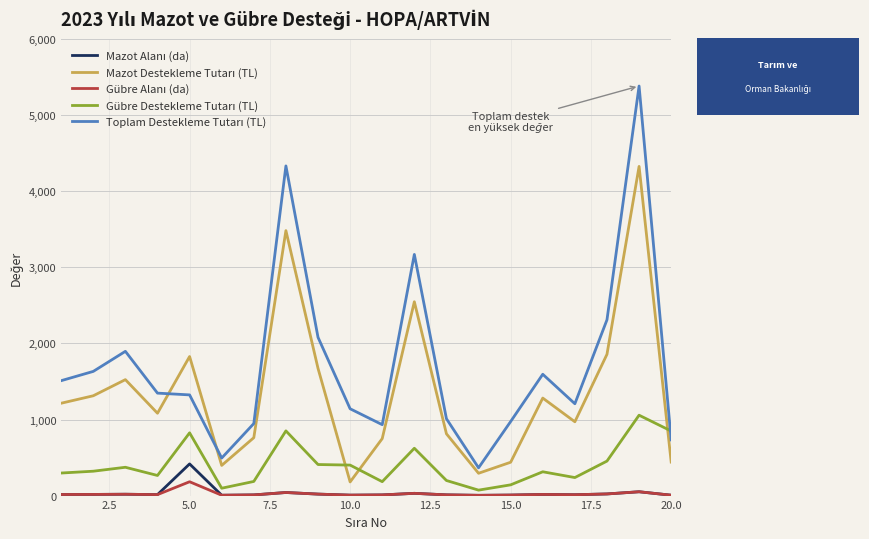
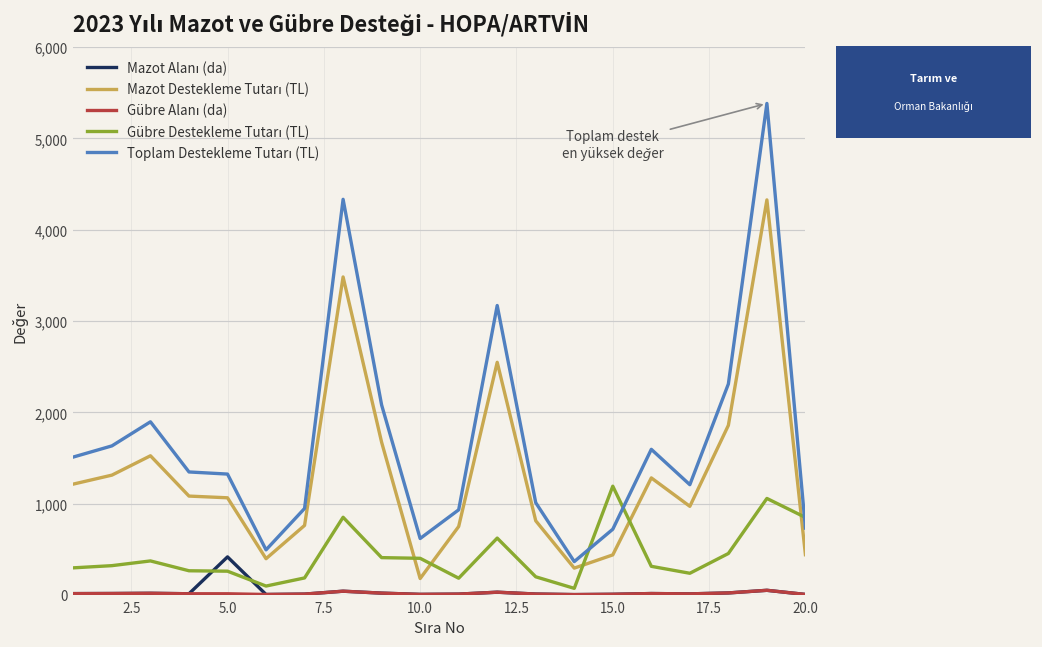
Mazot Destekleme Tutarı (TL), 5.0: 1,800 -> 1,100
Gübre Alanı (da), 5.0: 200 -> 0
Gübre Destekleme Tutarı (TL), 5.0: 800 -> 300
Toplam Destekleme Tutarı (TL), 10.0: 1,100 -> 600
Gübre Destekleme Tutarı (TL), 15.0: 100 -> 1,200
Toplam Destekleme Tutarı (TL), 15.0: 1,000 -> 700
